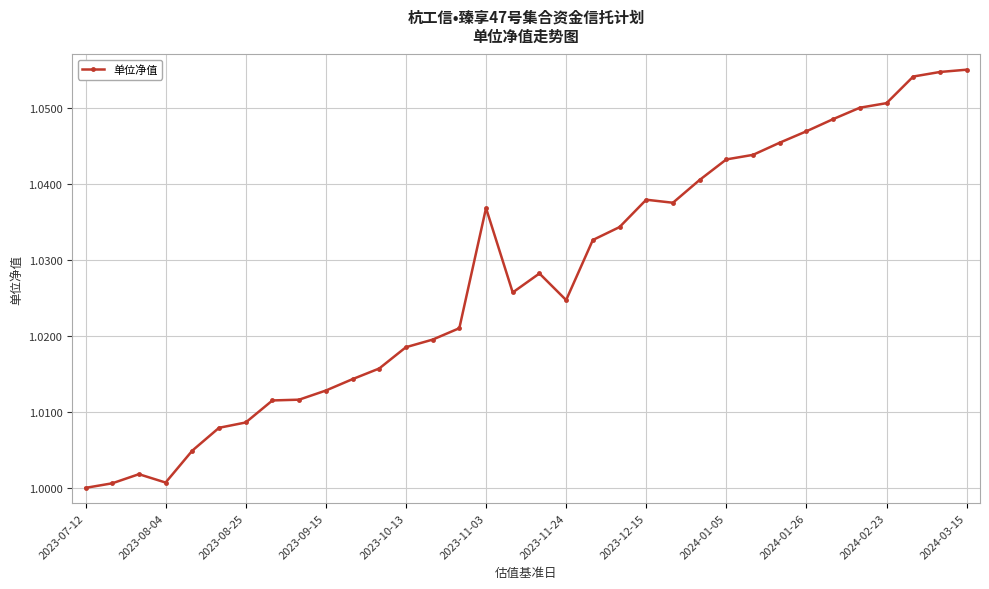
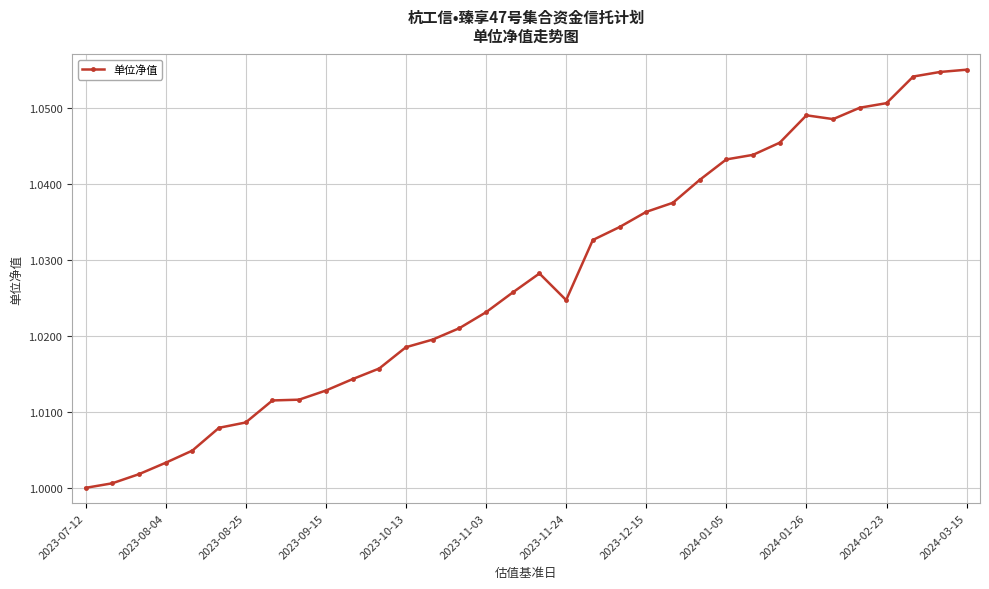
2023-08-04: 1.001 -> 1.003
2023-11-03: 1.037 -> 1.023
2023-12-15: 1.038 -> 1.036
2024-01-26: 1.047 -> 1.049
